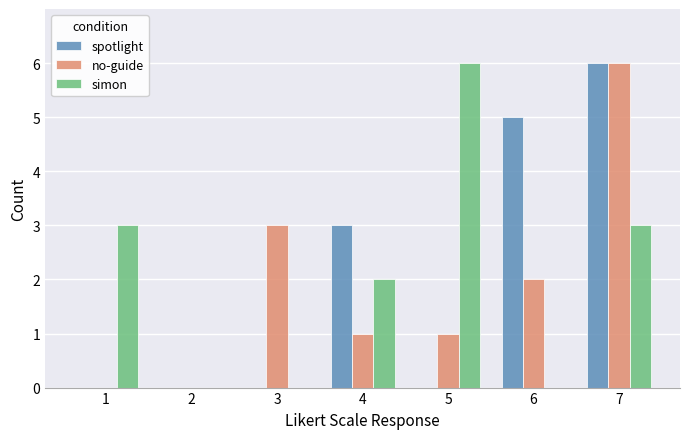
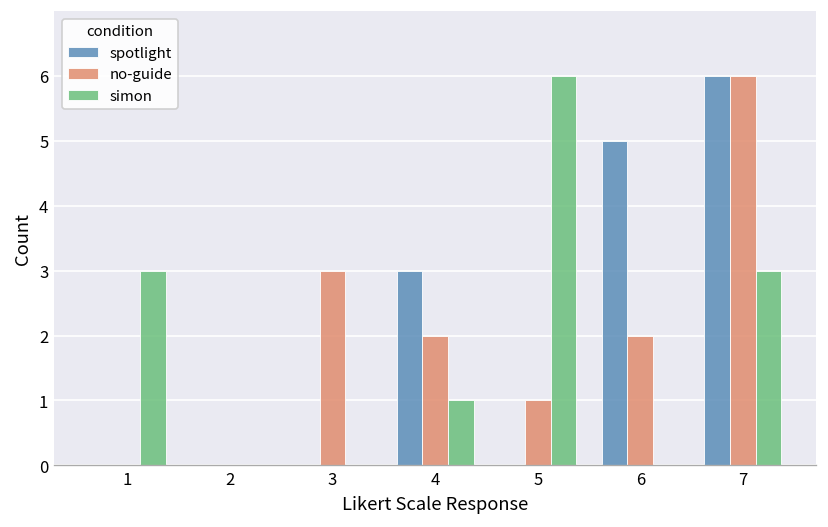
no-guide, 4: 1 -> 2
simon, 4: 2 -> 1
